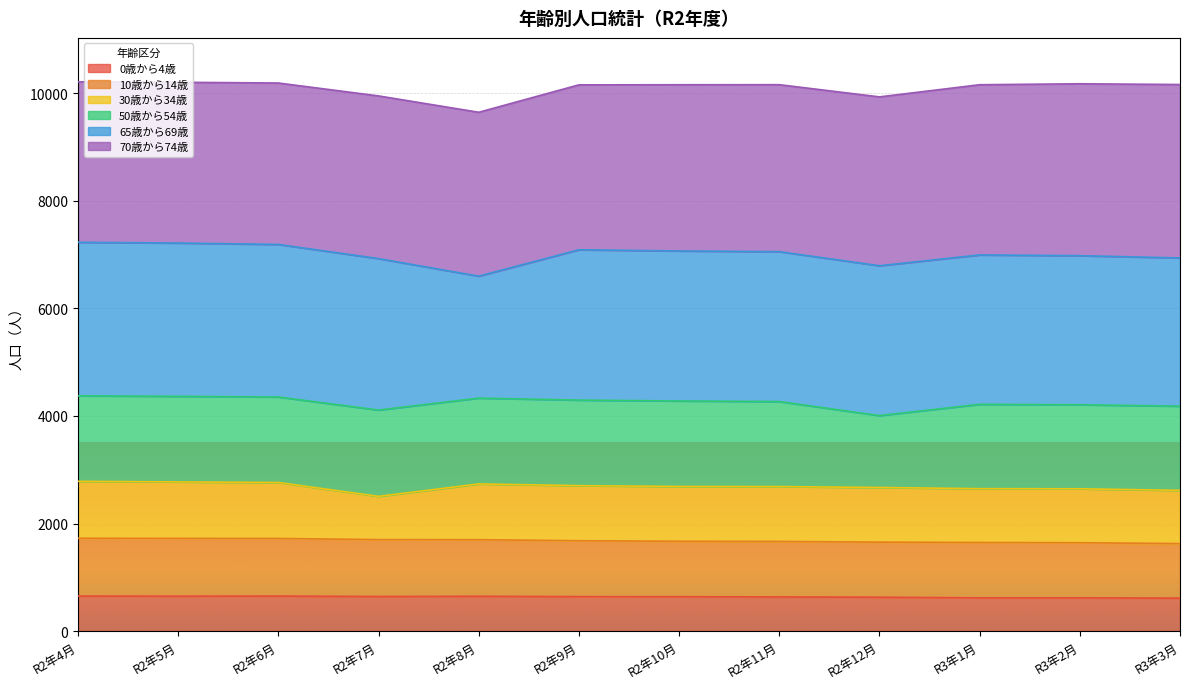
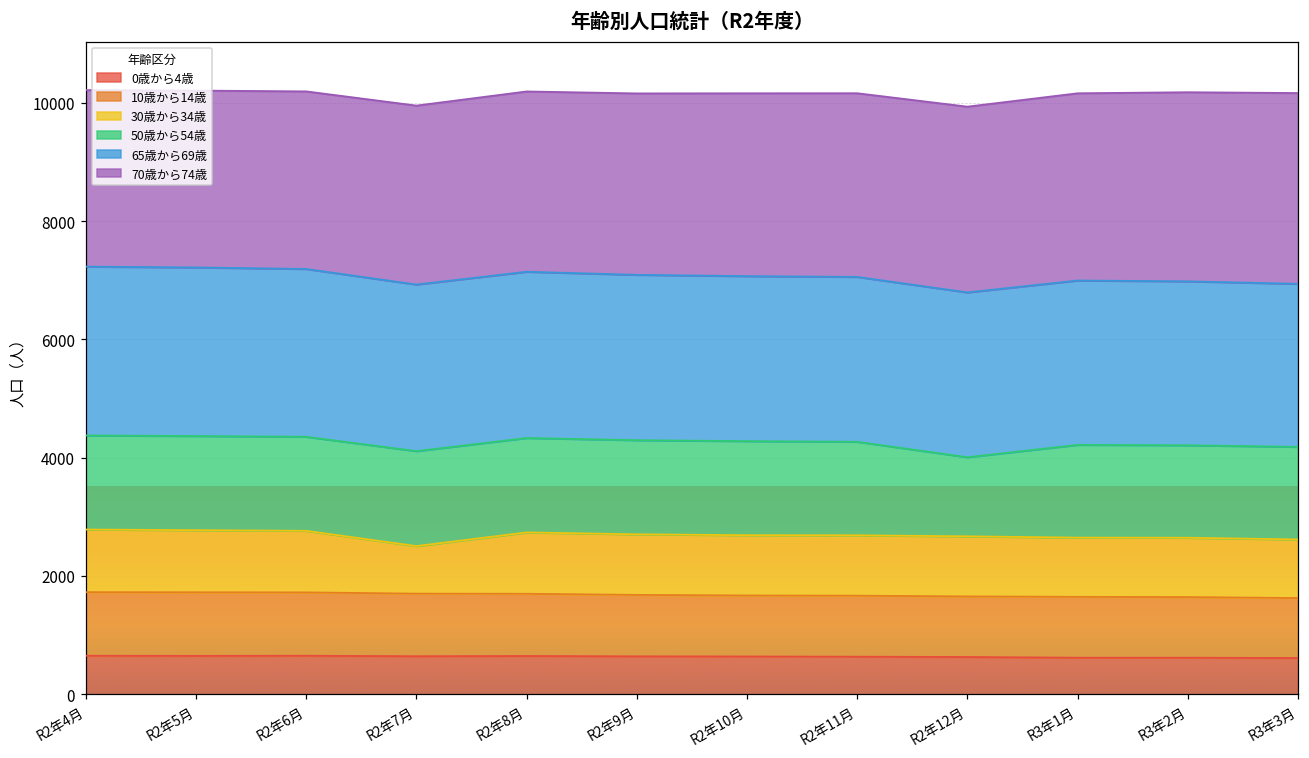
65歳から69歳, R2年8月: 2300 -> 2800
